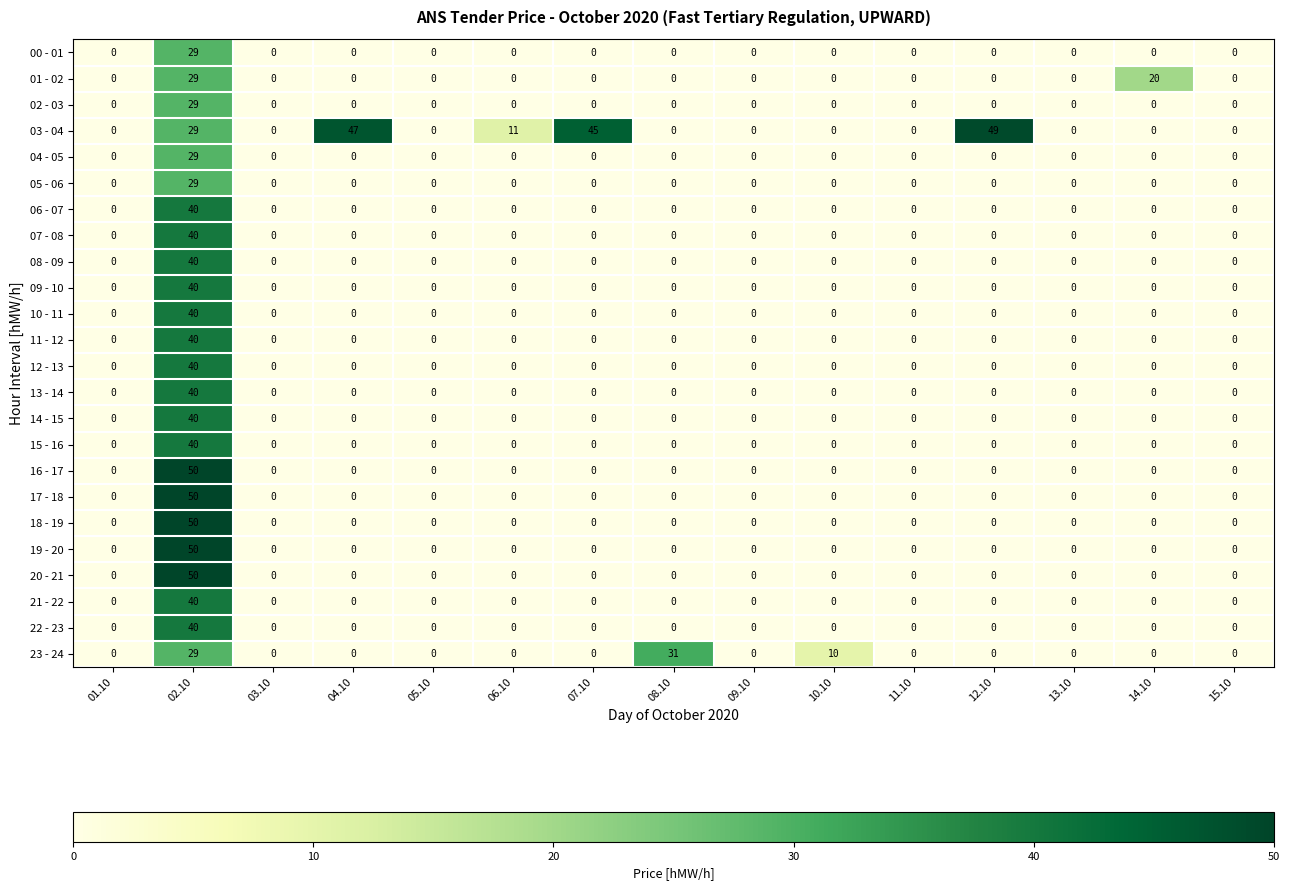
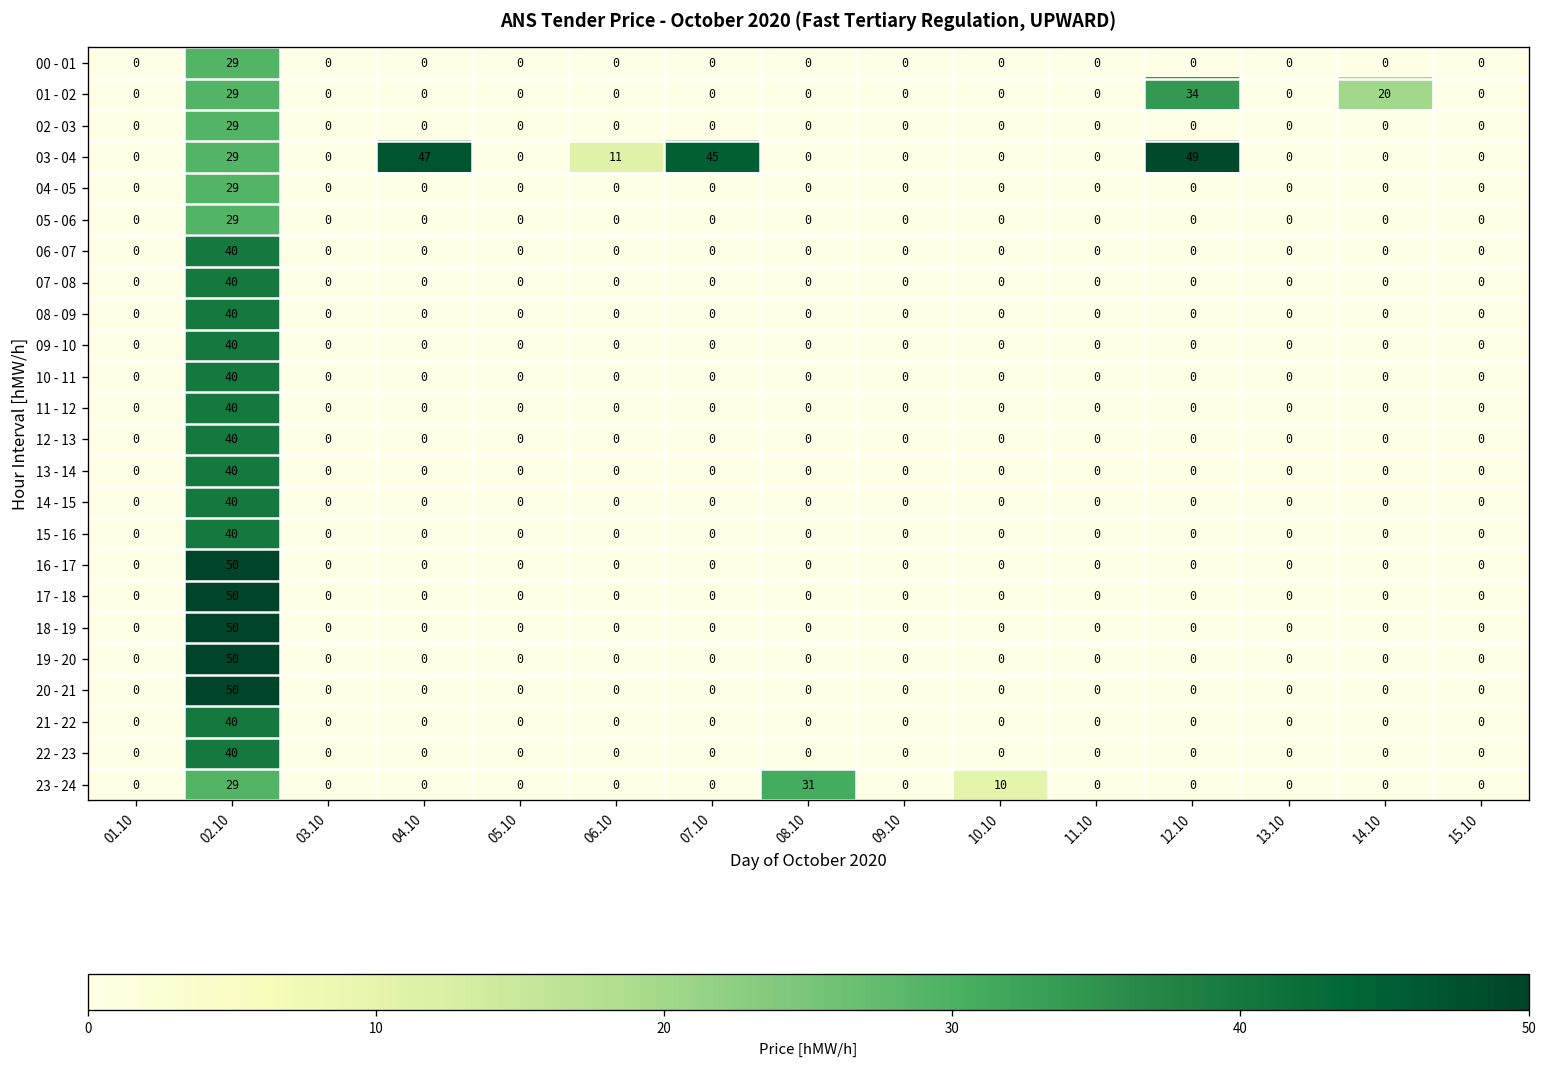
01 - 02, 12.10: 0 -> 34
